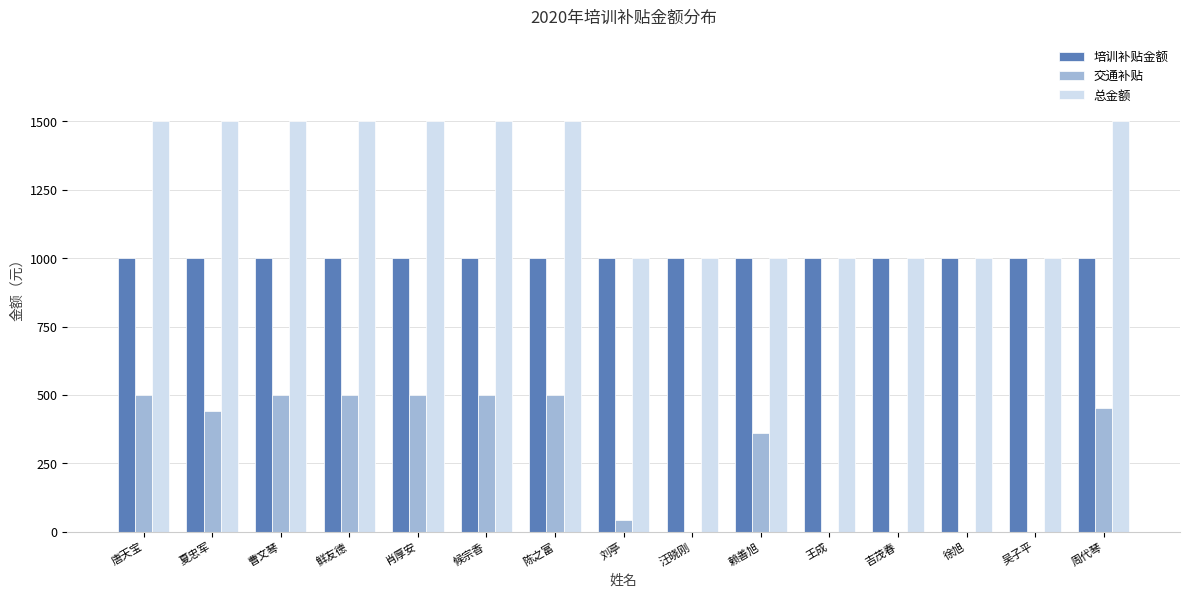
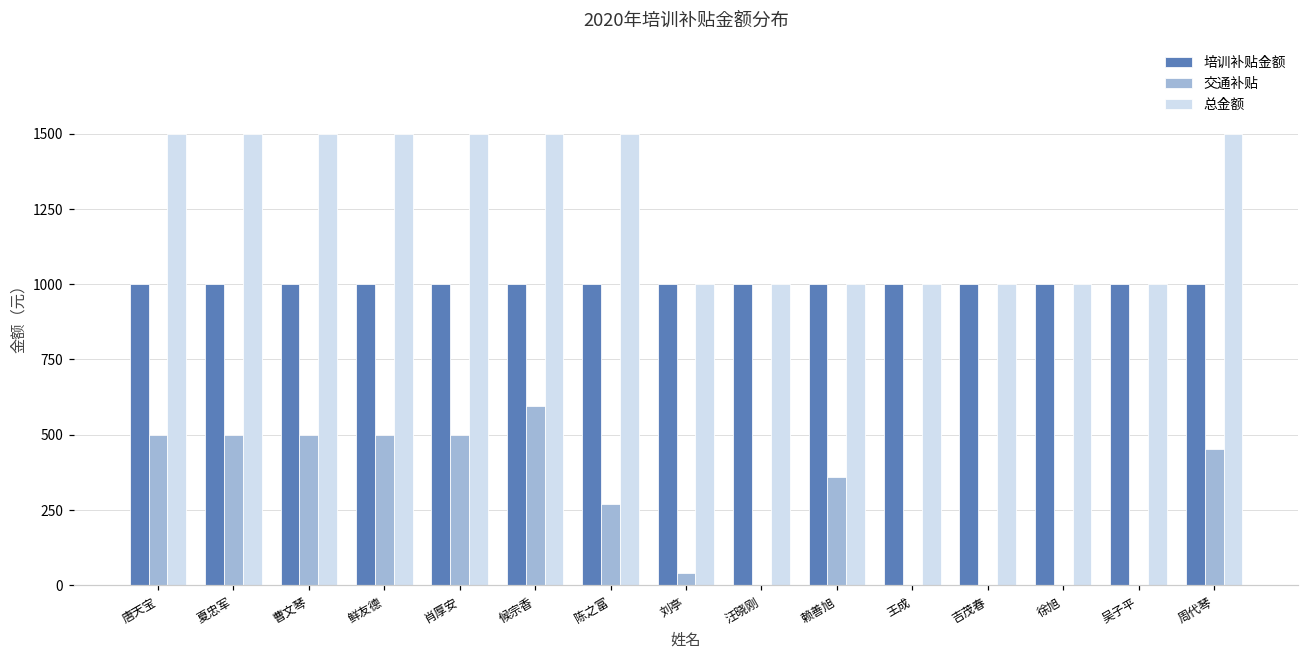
交通补贴, 夏忠军: 440 -> 500
交通补贴, 候宗香: 500 -> 590
交通补贴, 陈之富: 500 -> 270
